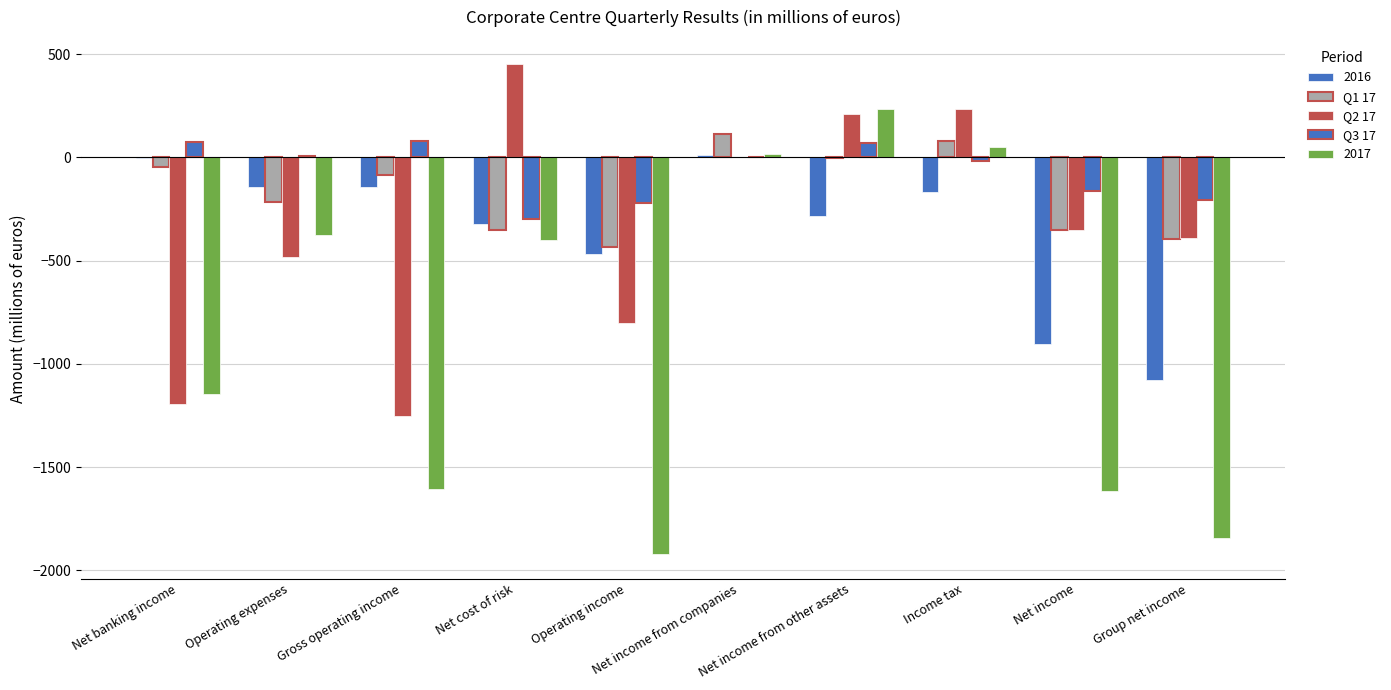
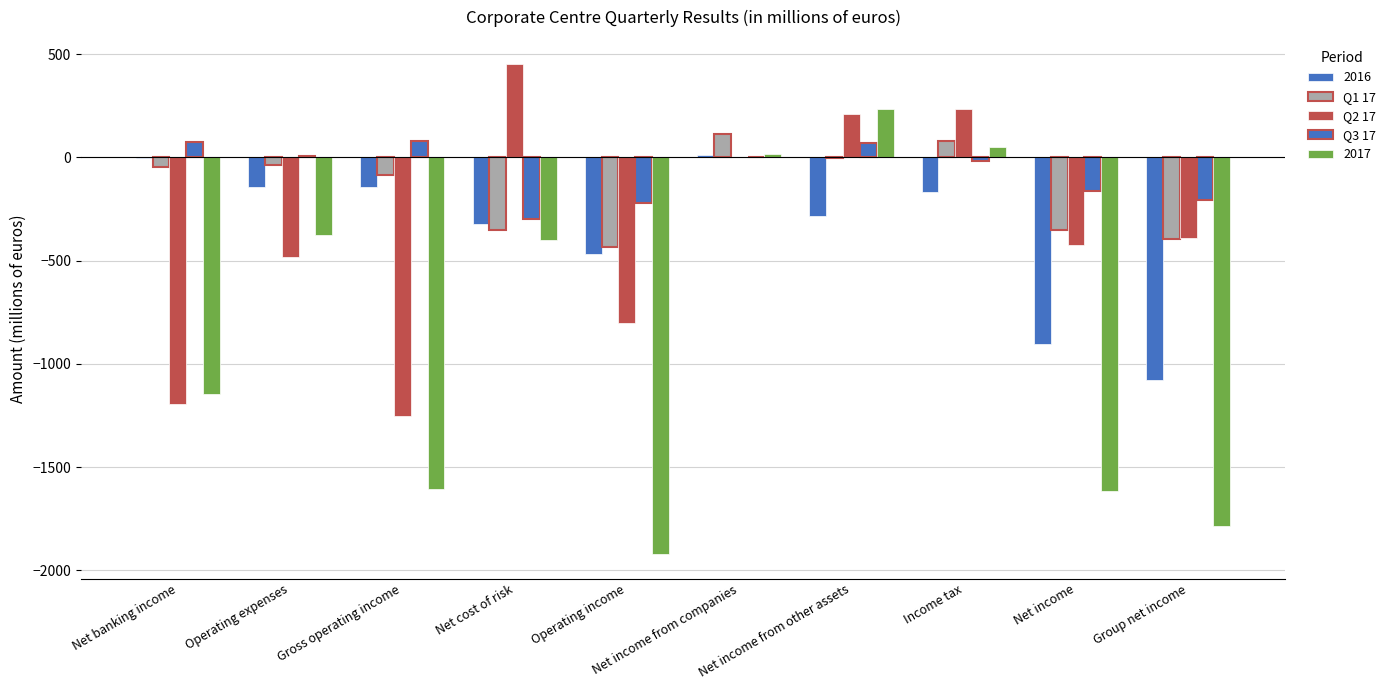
Q1 17, Operating expenses: -220 -> -40
Q2 17, Net income: -350 -> -430
2017, Group net income: -1850 -> -1790
